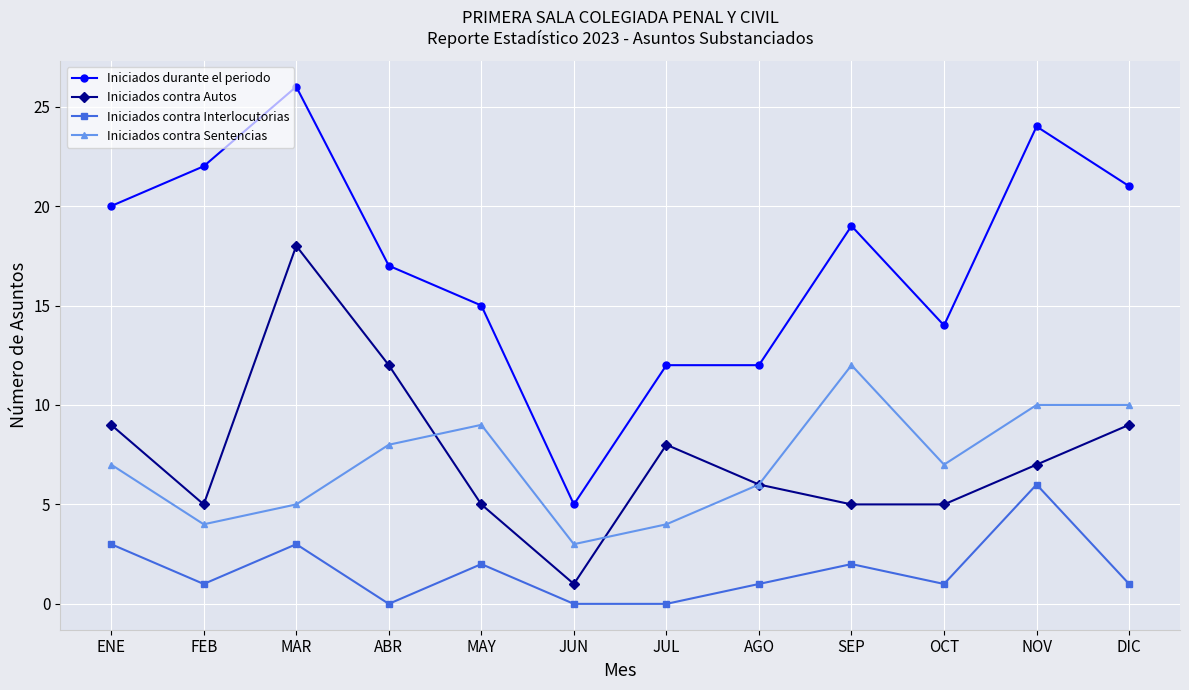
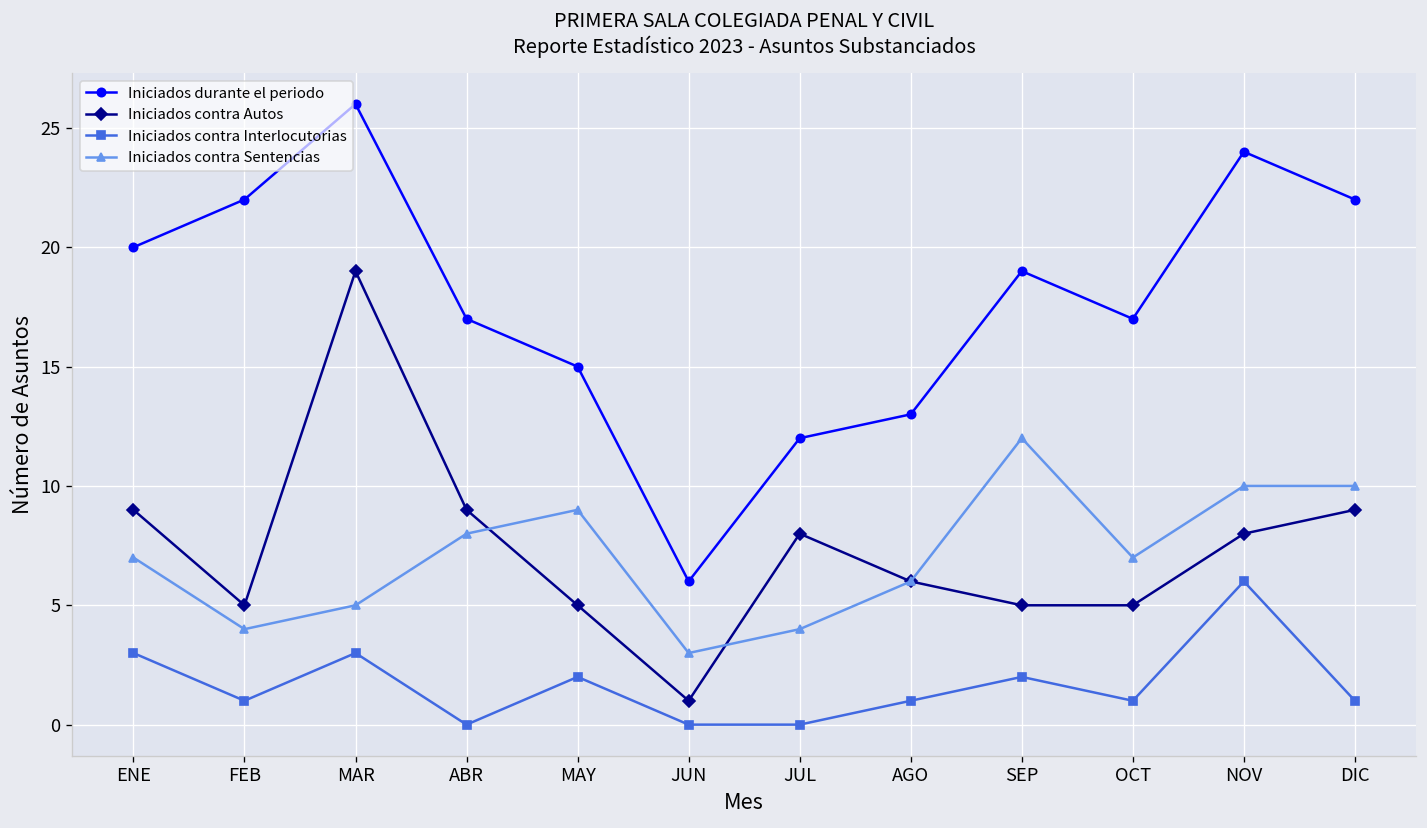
Iniciados contra Autos, MAR: 18 -> 19
Iniciados contra Autos, ABR: 12 -> 9
Iniciados durante el periodo, JUN: 5 -> 6
Iniciados durante el periodo, AGO: 12 -> 13
Iniciados durante el periodo, OCT: 14 -> 17
Iniciados contra Autos, NOV: 7 -> 8
Iniciados durante el periodo, DIC: 21 -> 22
